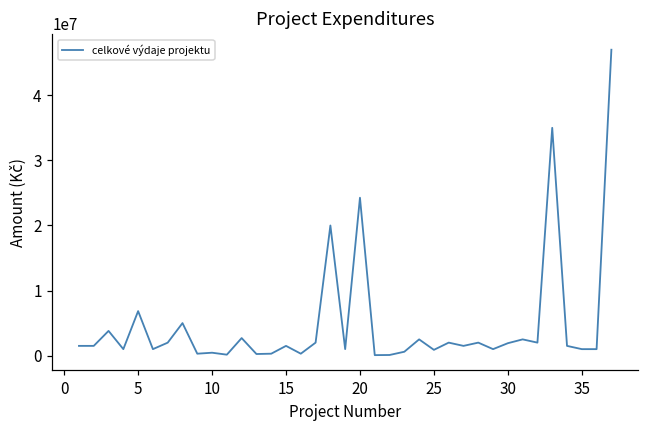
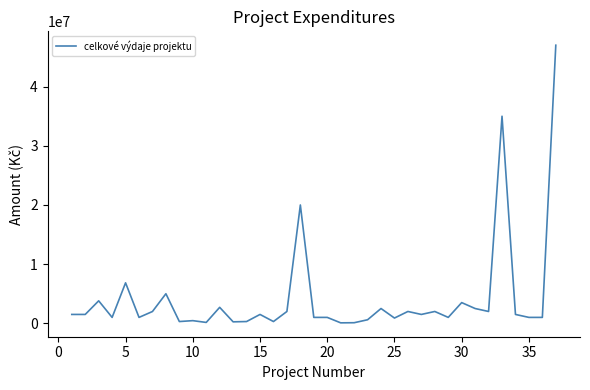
20: 24000000 -> 1000000
30: 2000000 -> 4000000
